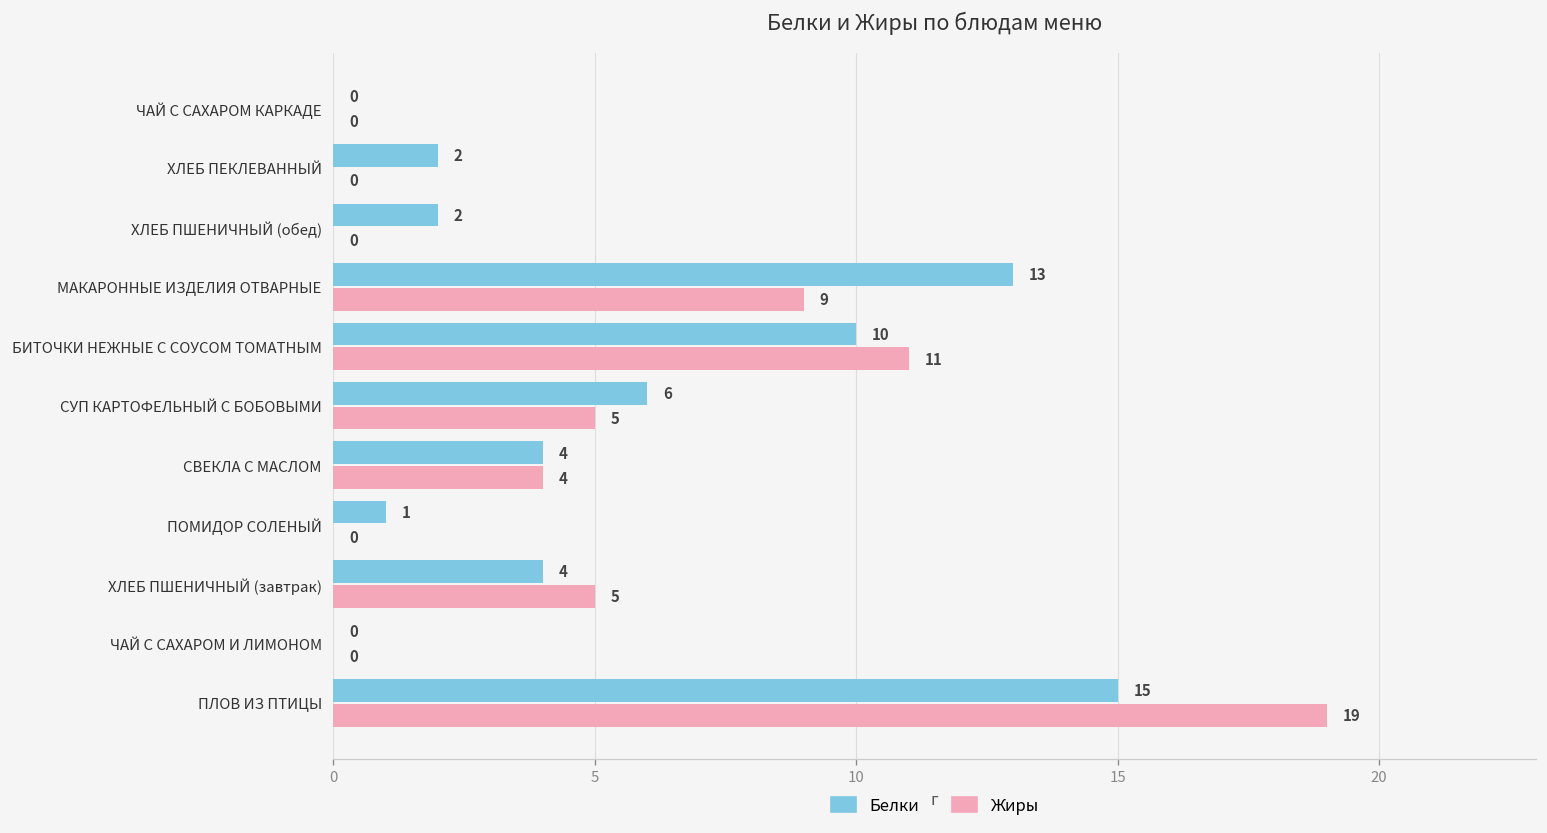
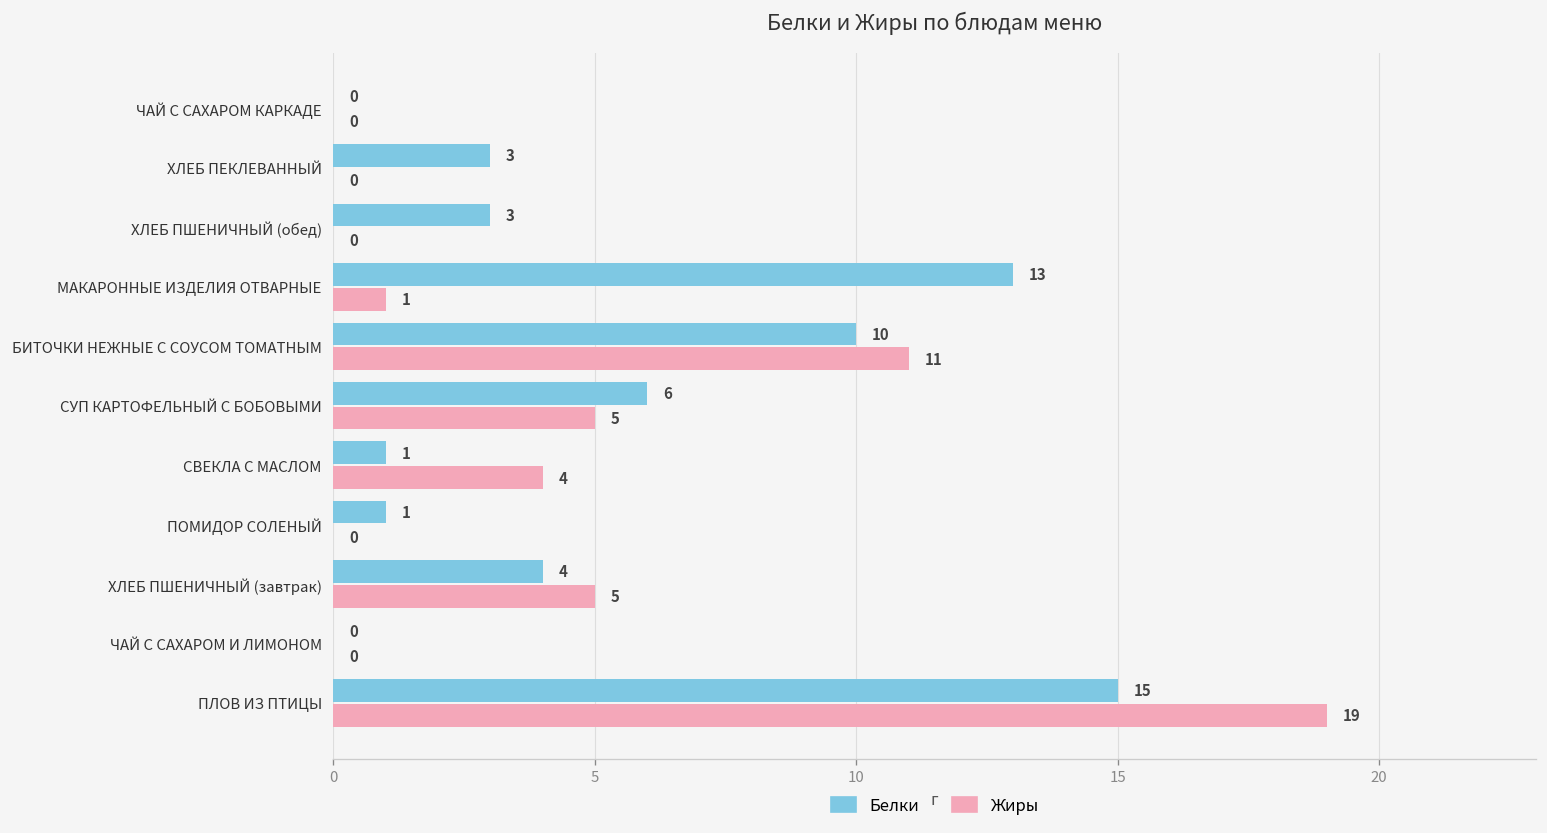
Белки, ХЛЕБ ПЕКЛЕВАННЫЙ: 2 -> 3
Белки, ХЛЕБ ПШЕНИЧНЫЙ (обед): 2 -> 3
Жиры, МАКАРОННЫЕ ИЗДЕЛИЯ ОТВАРНЫЕ: 9 -> 1
Белки, СВЕКЛА С МАСЛОМ: 4 -> 1
